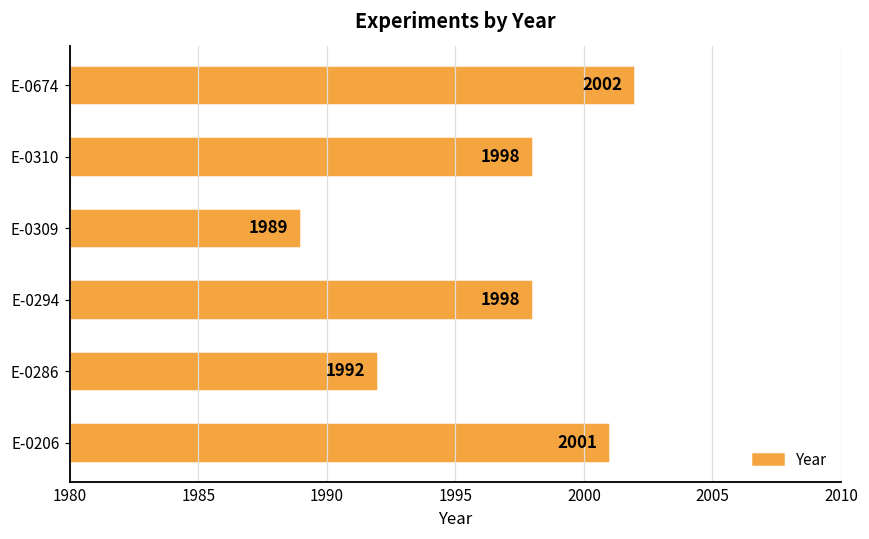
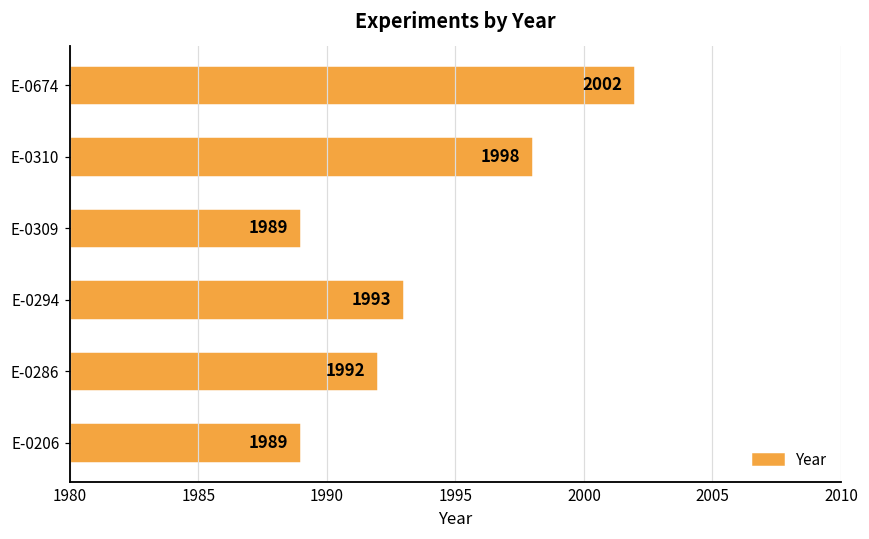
E-0294: 1998 -> 1993
E-0206: 2001 -> 1989
